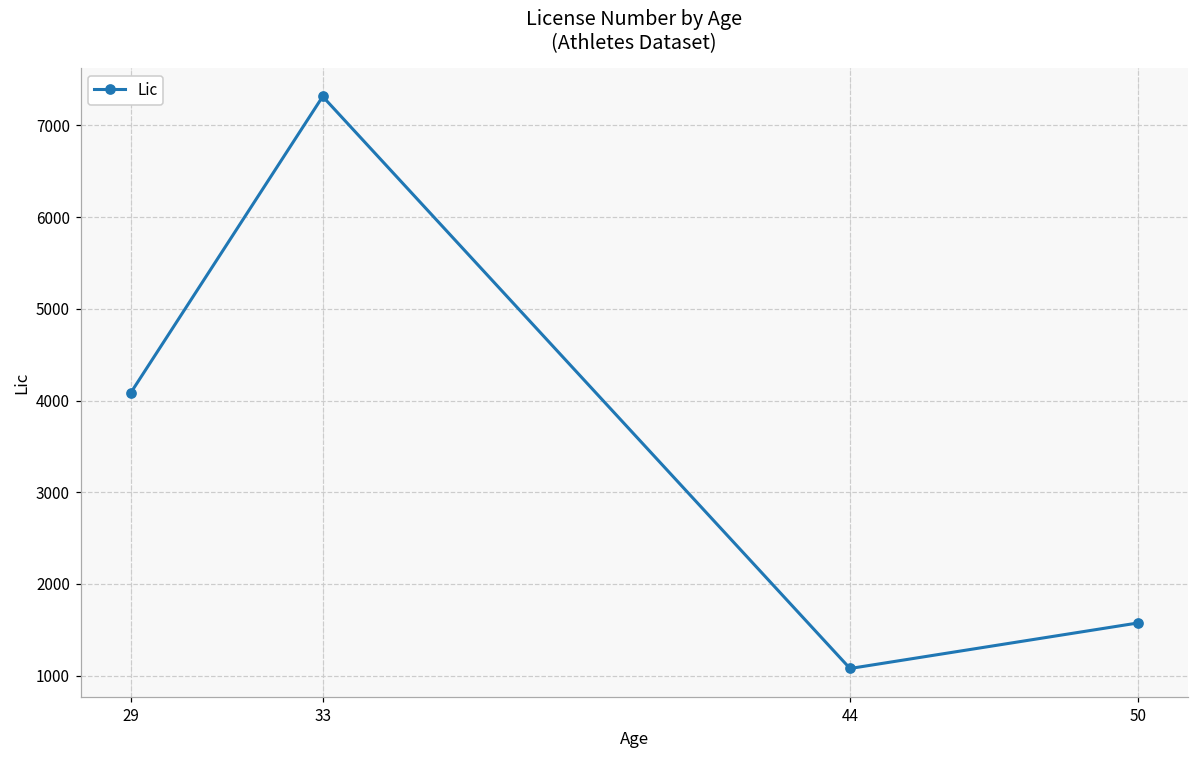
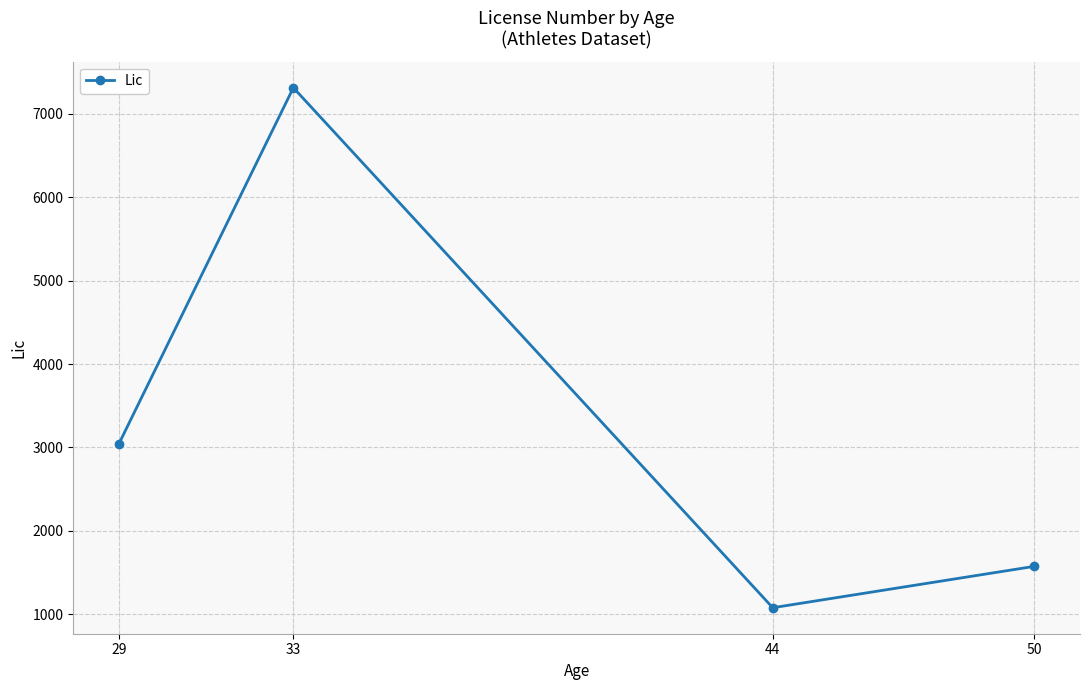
29: 4100 -> 3000
